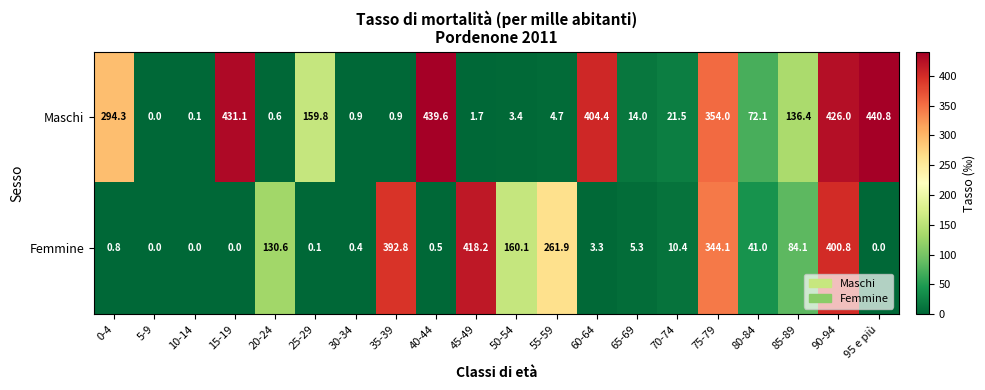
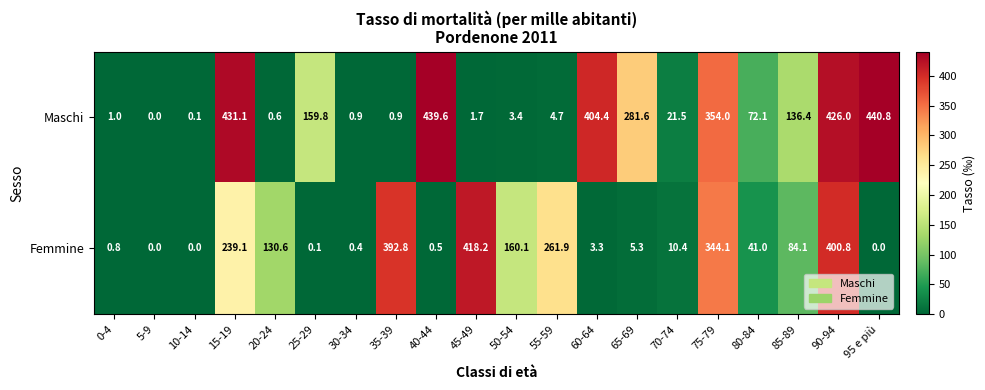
Maschi, 0-4: 294.3 -> 1.0
Maschi, 65-69: 14.0 -> 281.6
Femmine, 15-19: 0.0 -> 239.1
